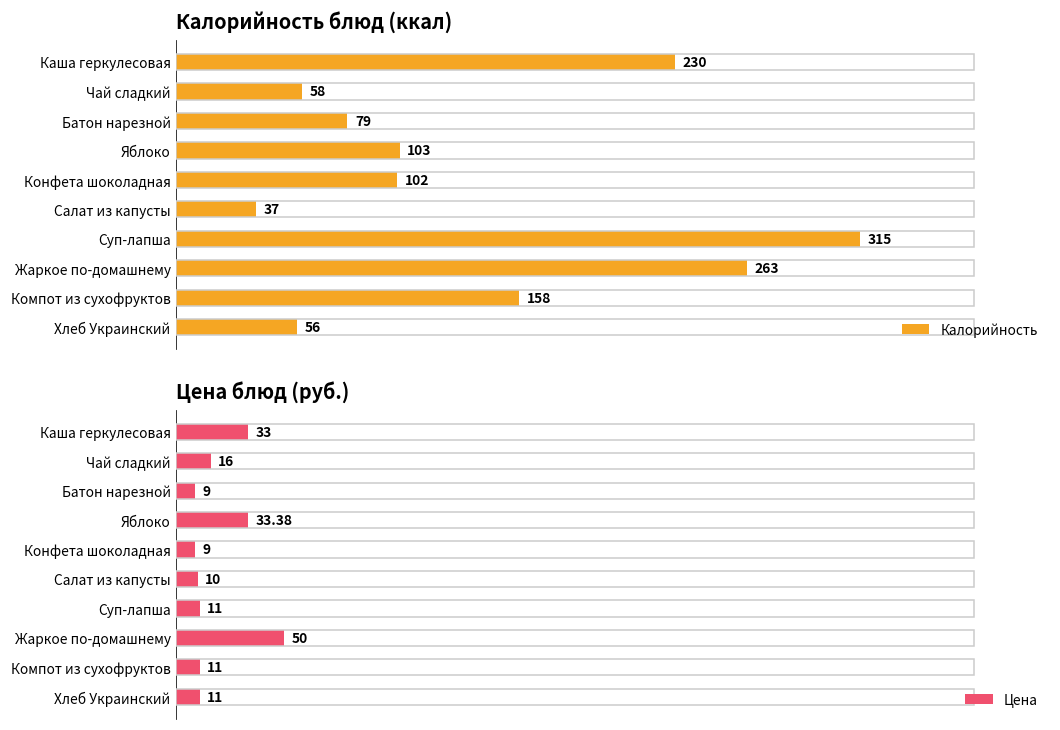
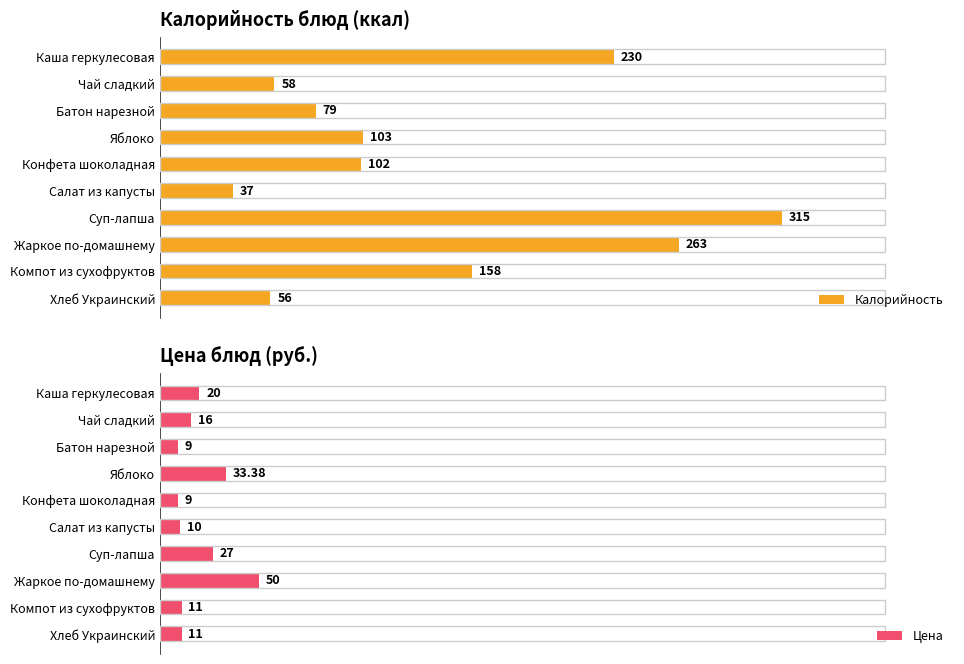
Цена блюд (руб.), Каша геркулесовая: 33 -> 20
Цена блюд (руб.), Суп-лапша: 11 -> 27
